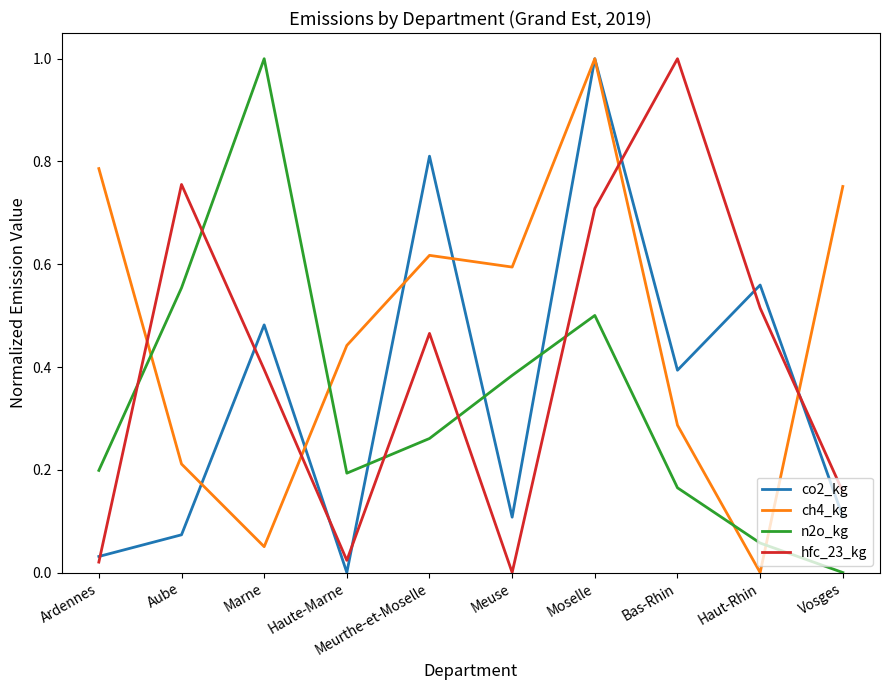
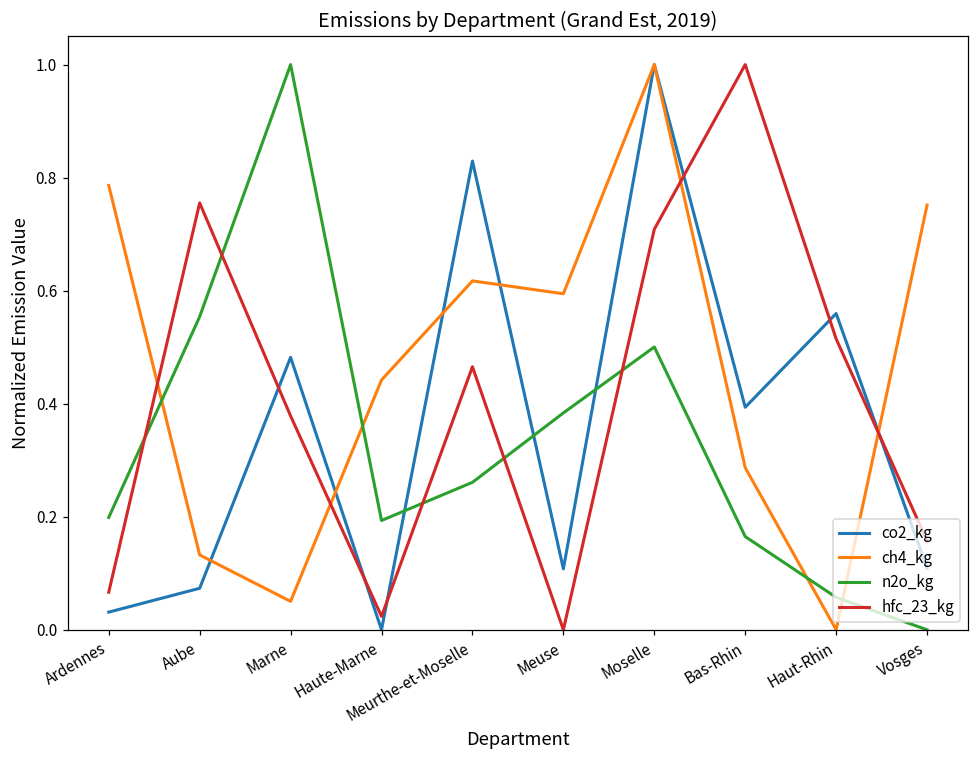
hfc_23_kg, Ardennes: 0.02 -> 0.07
ch4_kg, Aube: 0.21 -> 0.13
hfc_23_kg, Marne: 0.40 -> 0.38
co2_kg, Meurthe-et-Moselle: 0.81 -> 0.83
